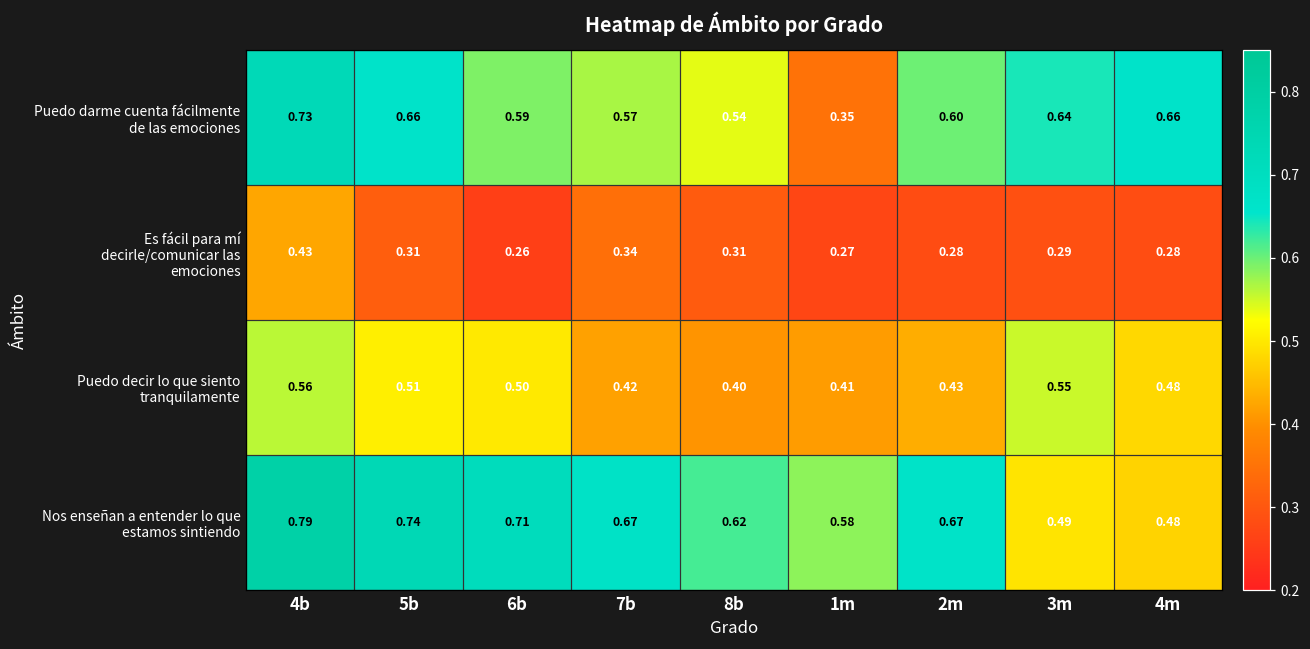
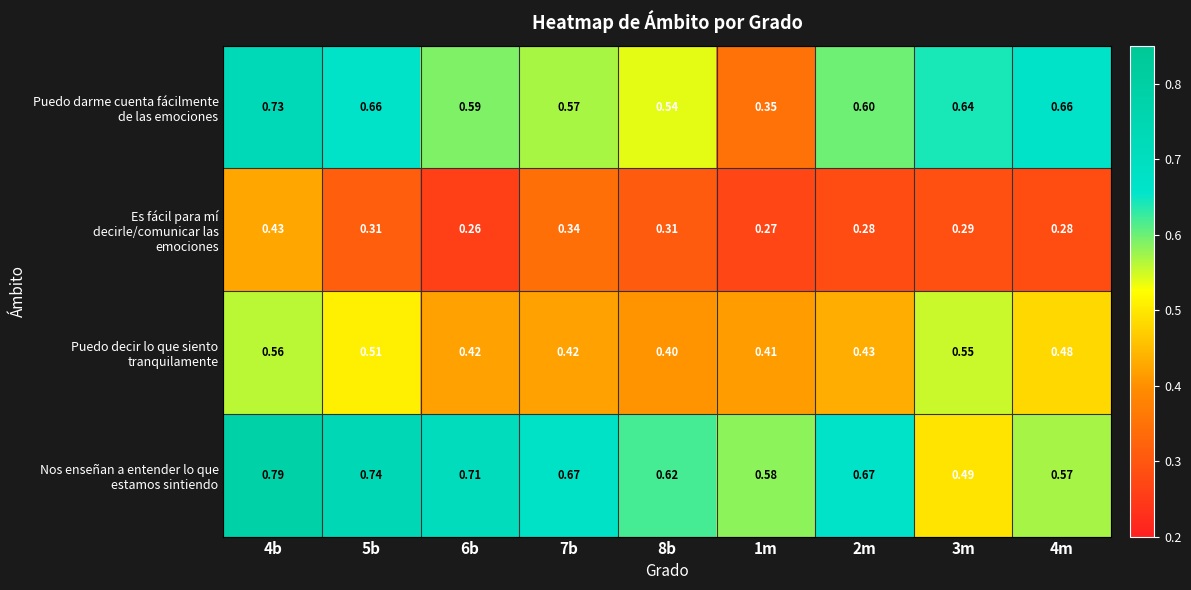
Puedo decir lo que siento tranquilamente, 6b: 0.50 -> 0.42
Nos enseñan a entender lo que estamos sintiendo, 4m: 0.48 -> 0.57
